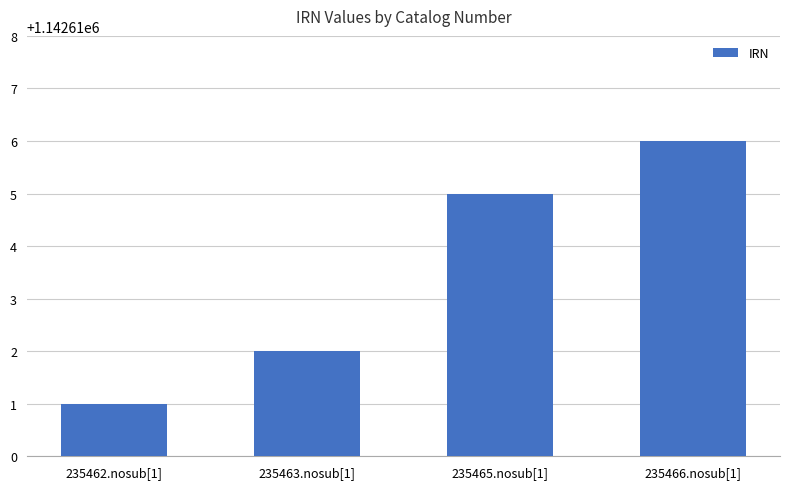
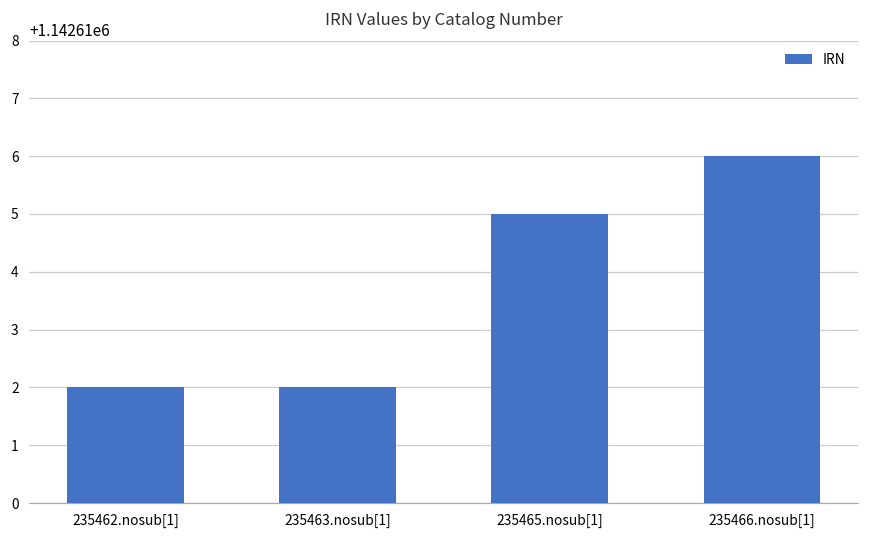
235462.nosub[1]: 1142611 -> 1142612
